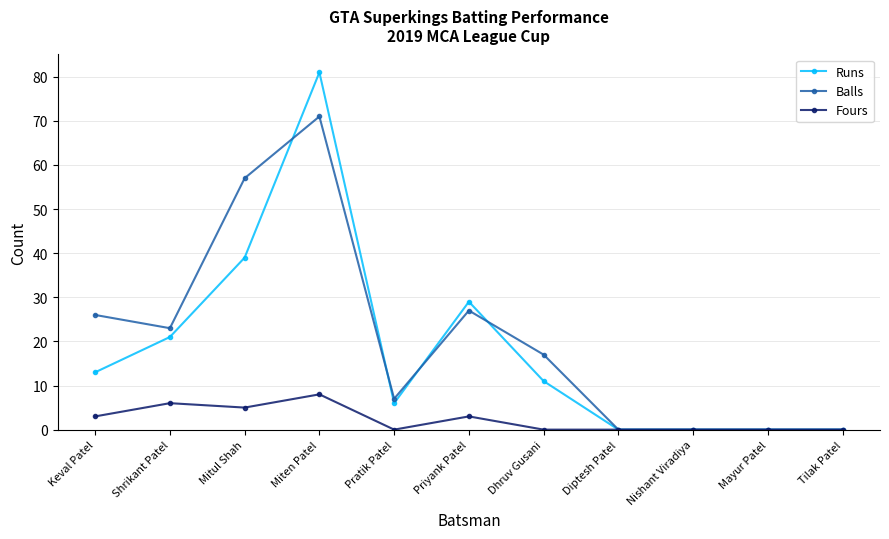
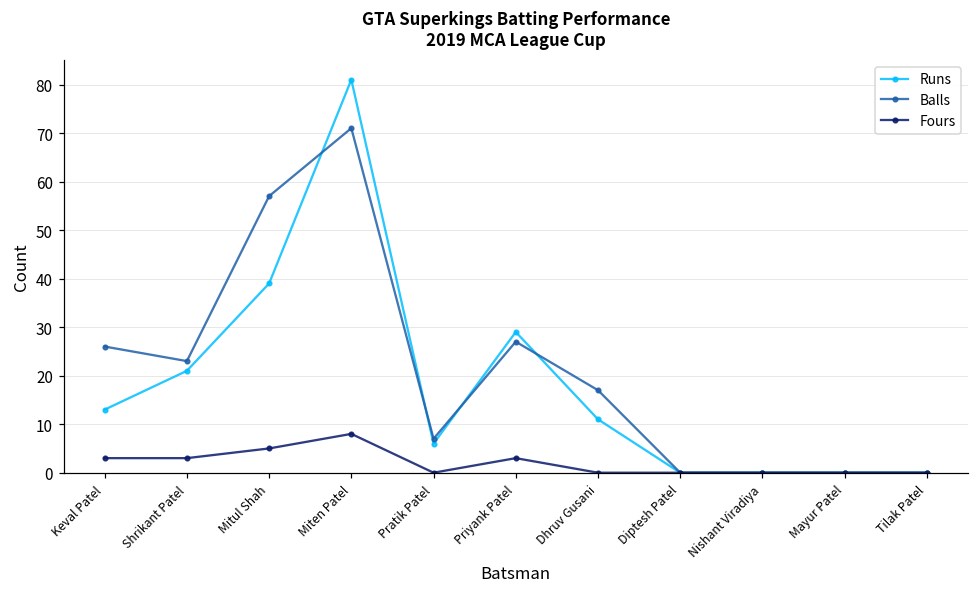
Fours, Shrikant Patel: 6 -> 3
